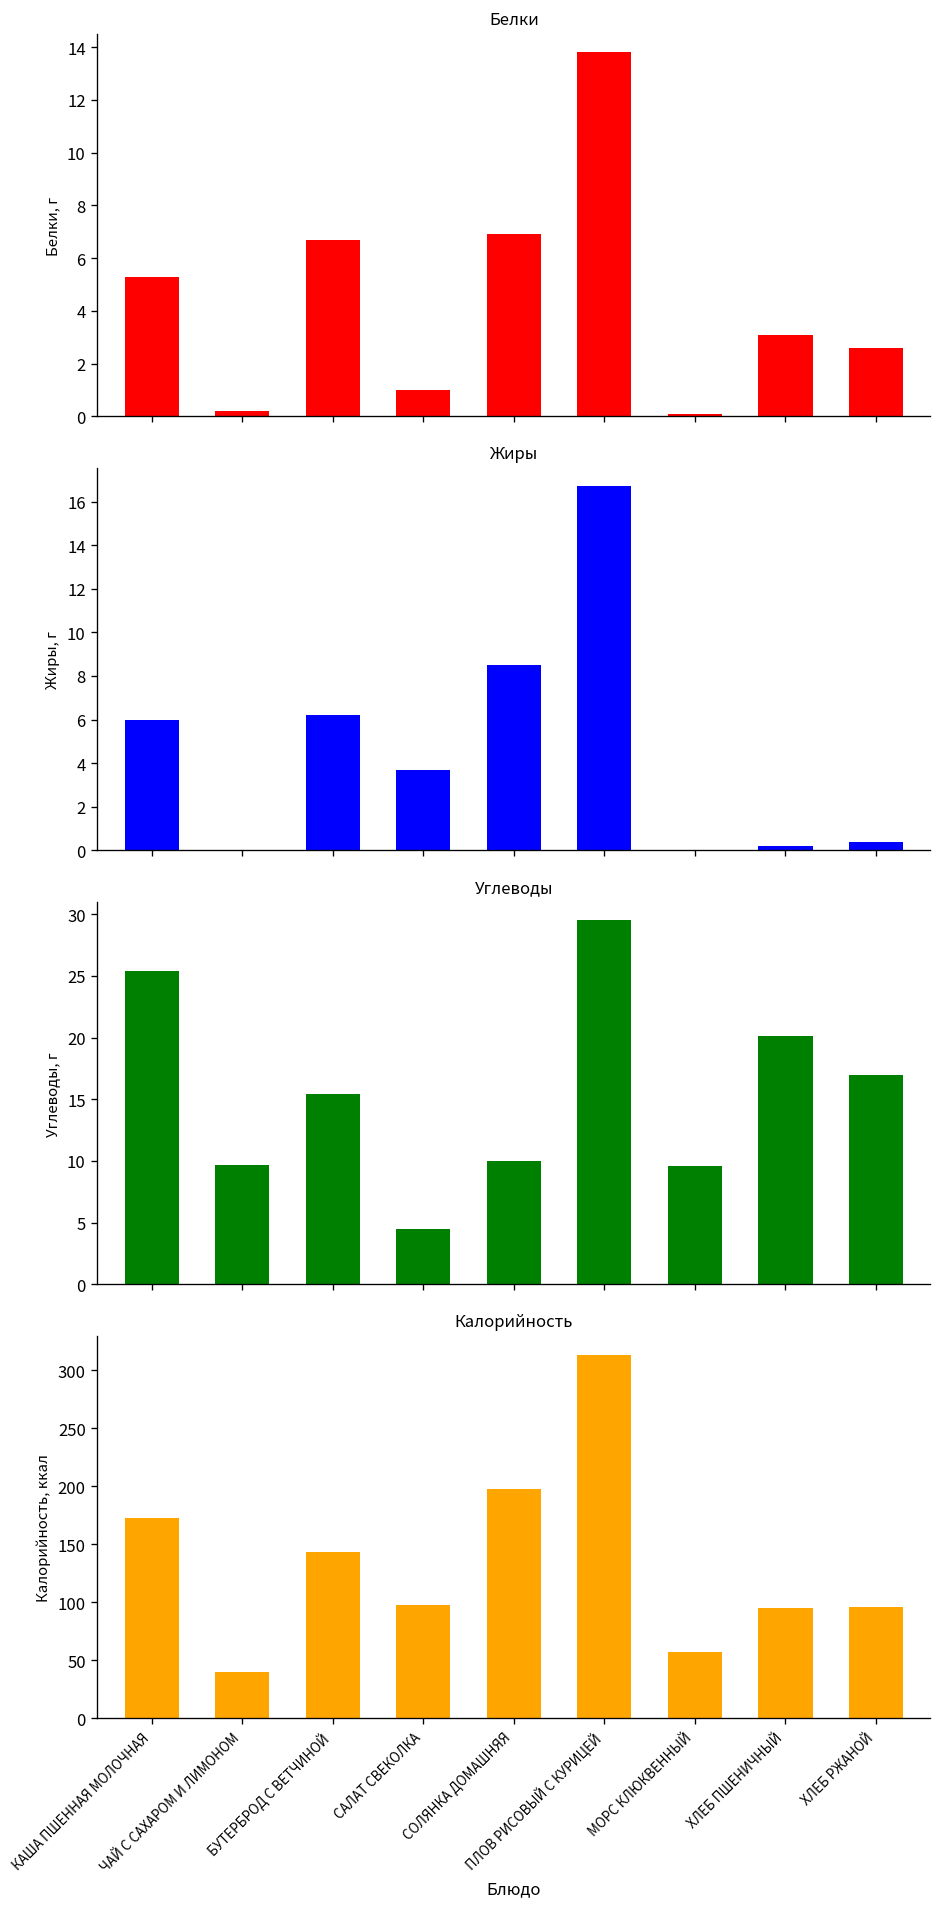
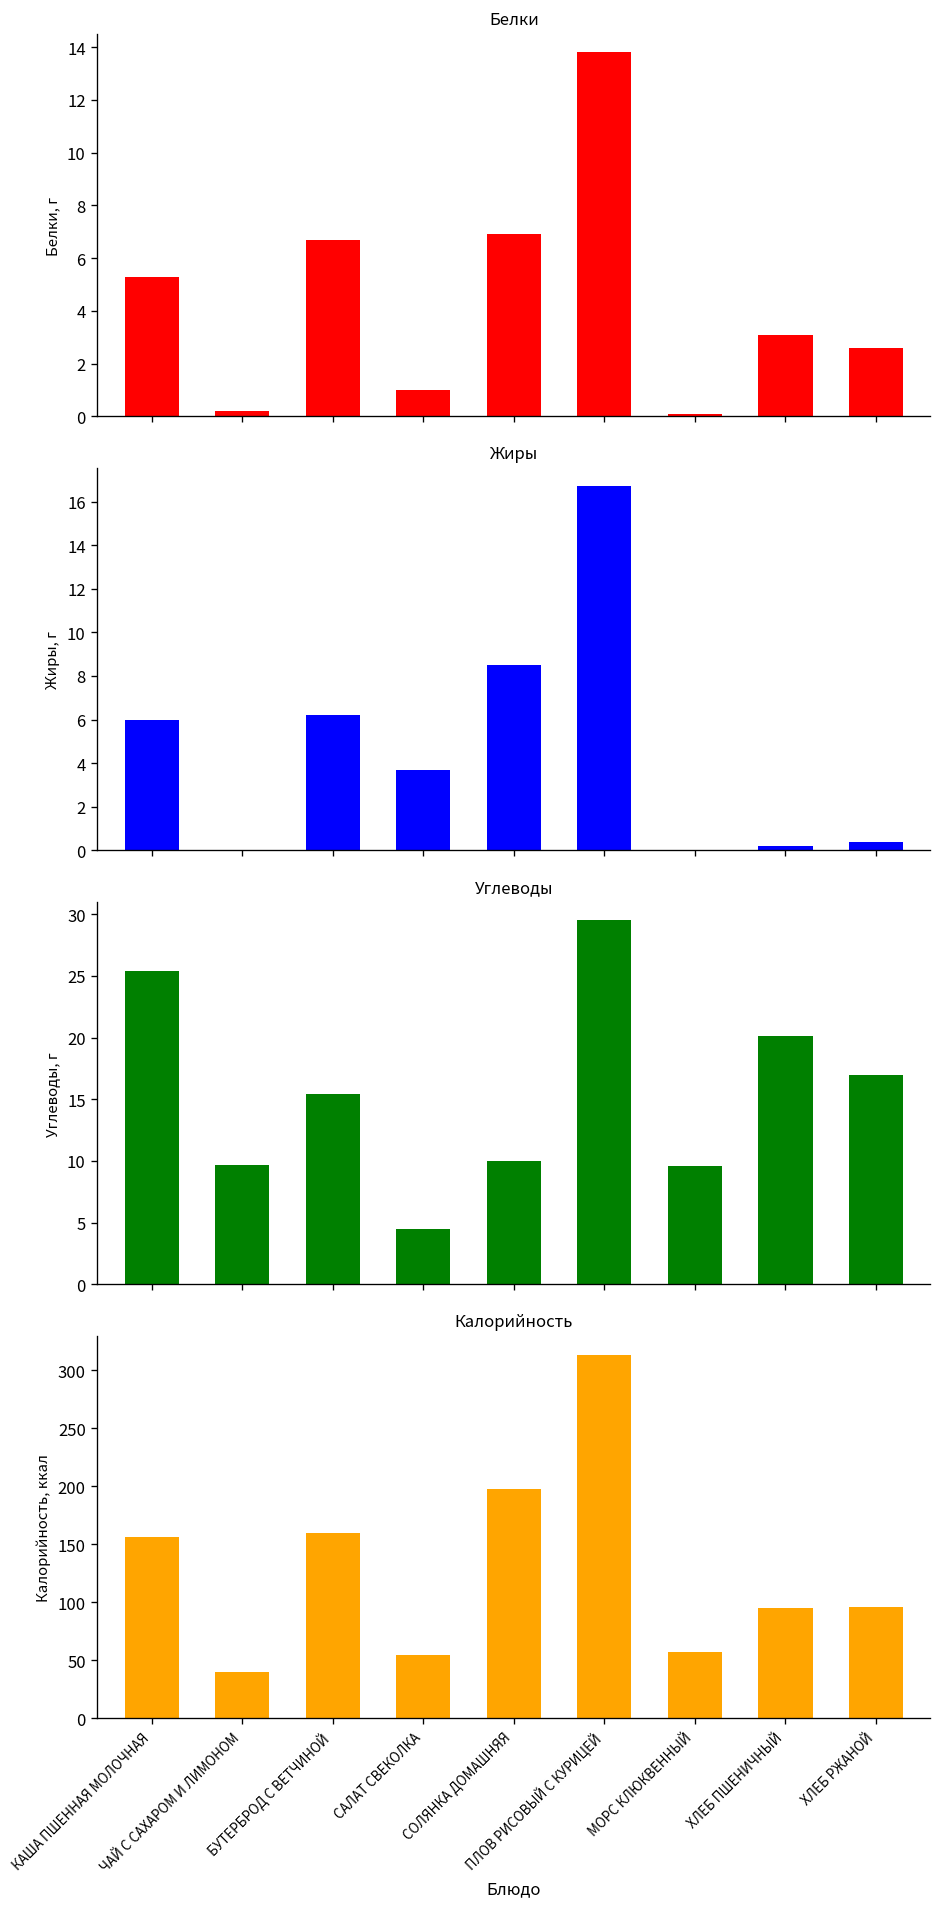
Калорийность, КАША ПШЕННАЯ МОЛОЧНАЯ: 170 -> 160
Калорийность, БУТЕРБРОД С ВЕТЧИНОЙ: 140 -> 160
Калорийность, САЛАТ СВЕКОЛКА: 100 -> 50
